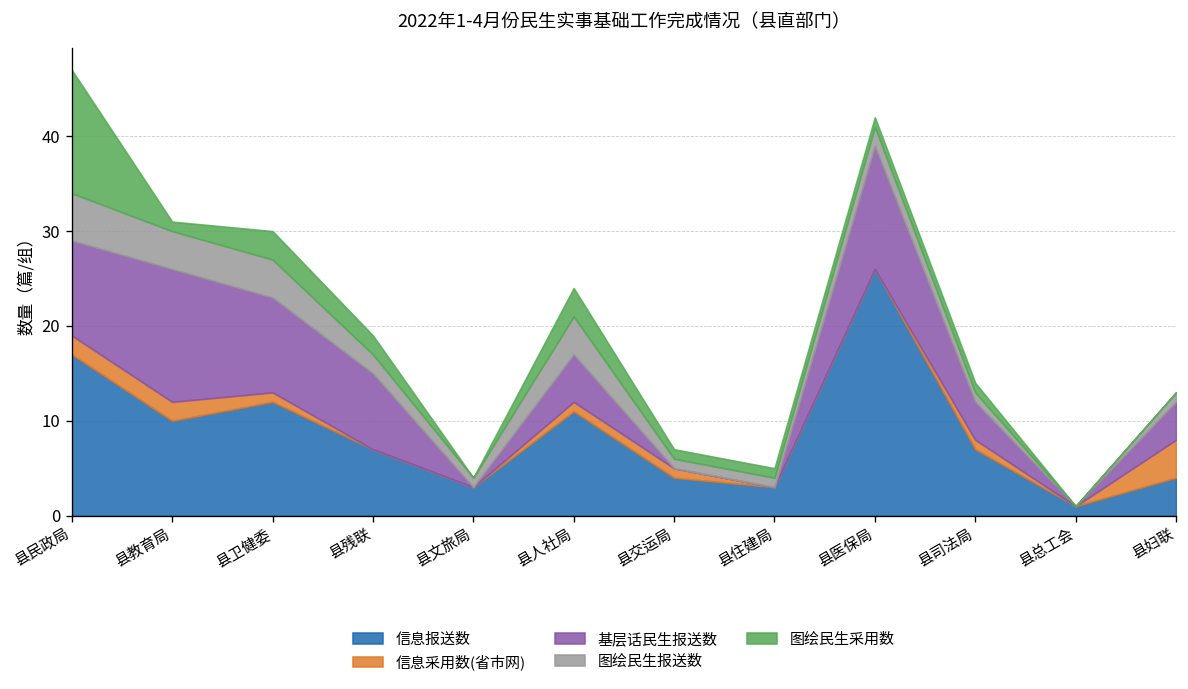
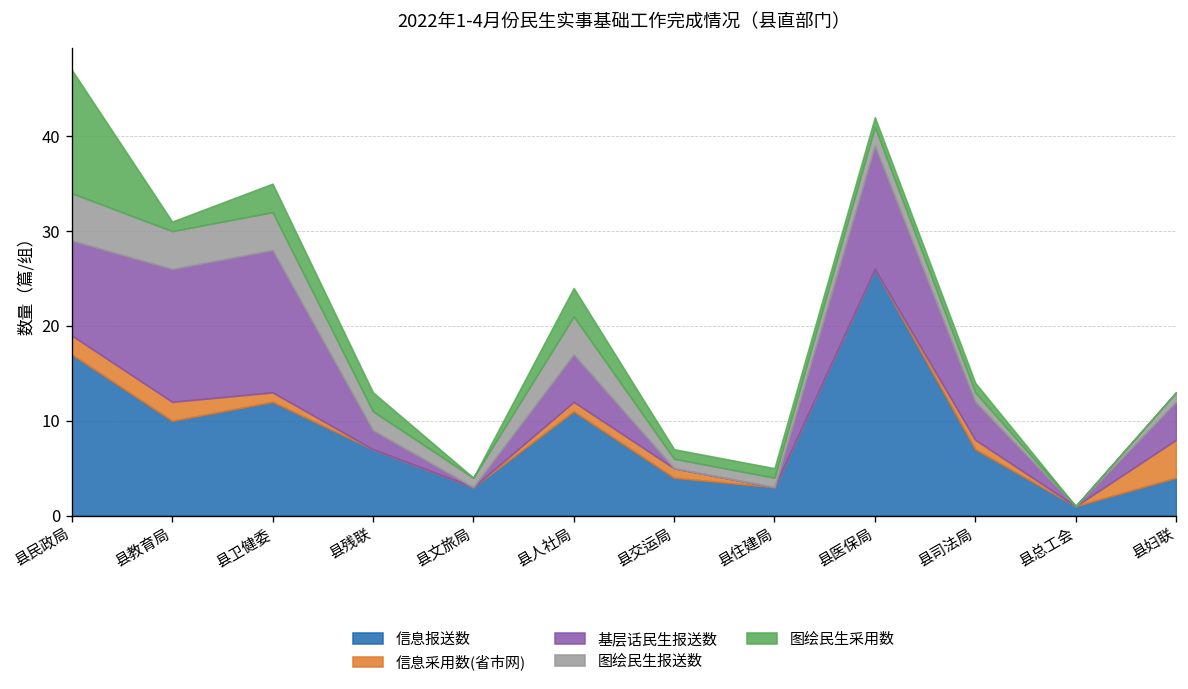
基层话民生报送数, 县卫健委: 10 -> 15
基层话民生报送数, 县残联: 8 -> 2
